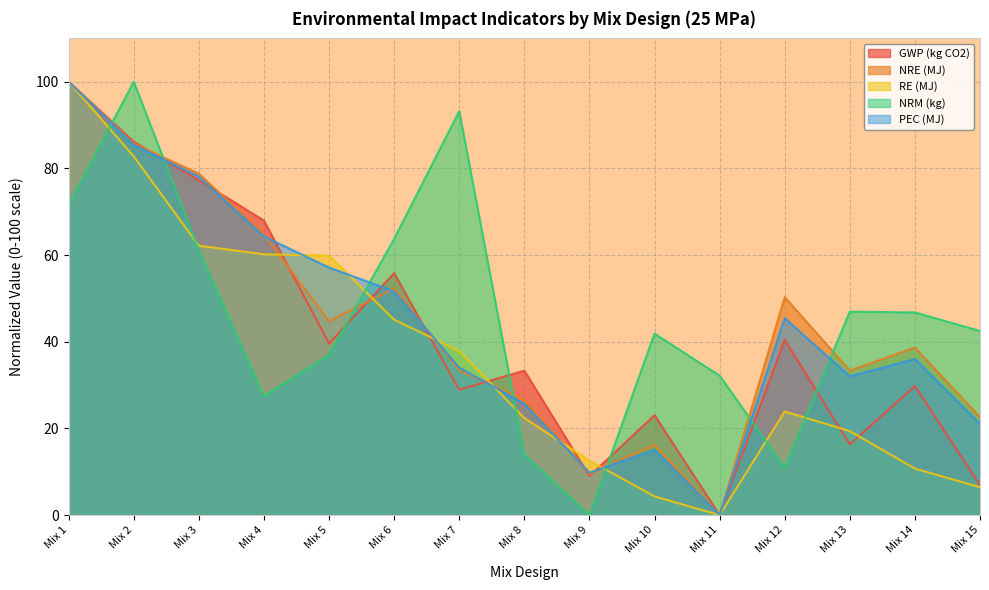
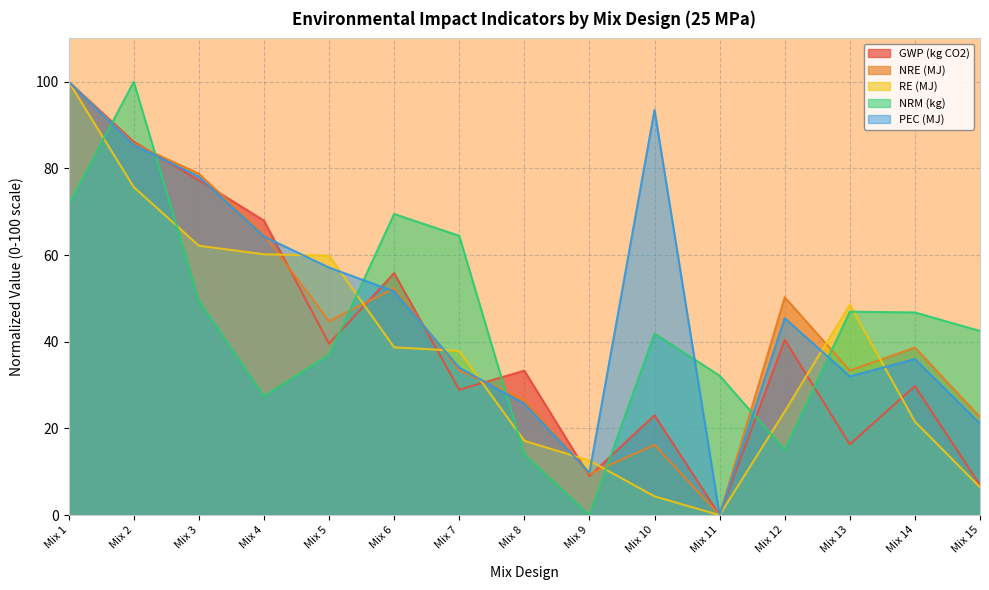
RE (MJ), Mix 2: 83 -> 76
NRM (kg), Mix 3: 61 -> 49
RE (MJ), Mix 6: 45 -> 39
NRM (kg), Mix 6: 64 -> 69
NRM (kg), Mix 7: 93 -> 64
RE (MJ), Mix 8: 22 -> 17
PEC (MJ), Mix 10: 15 -> 93
NRM (kg), Mix 12: 11 -> 15
RE (MJ), Mix 13: 19 -> 49
RE (MJ), Mix 14: 11 -> 22
